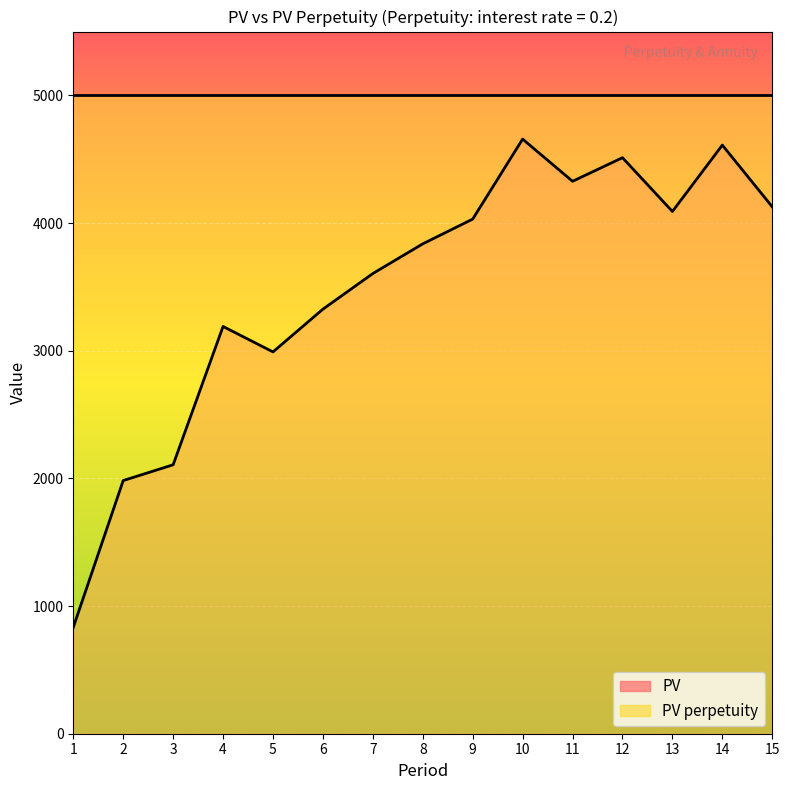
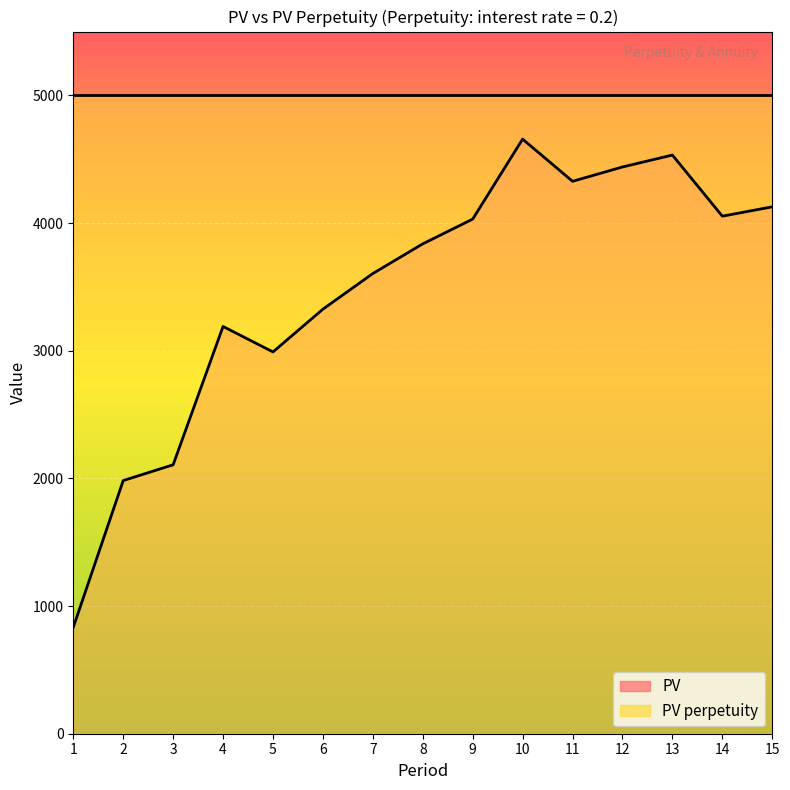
PV, 12: 4510 -> 4440
PV, 13: 4090 -> 4530
PV, 14: 4610 -> 4050
